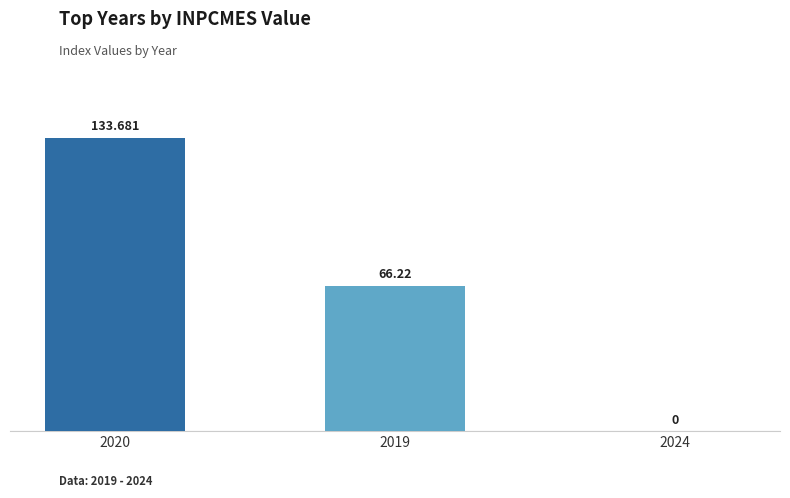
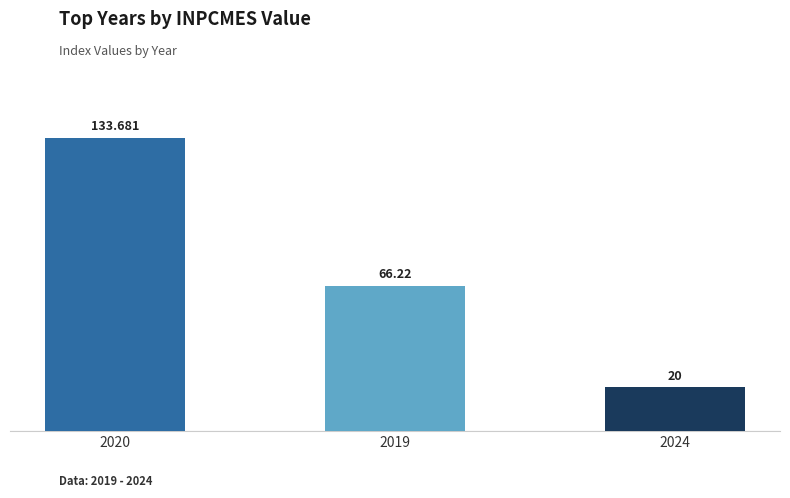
2024: 0 -> 20
